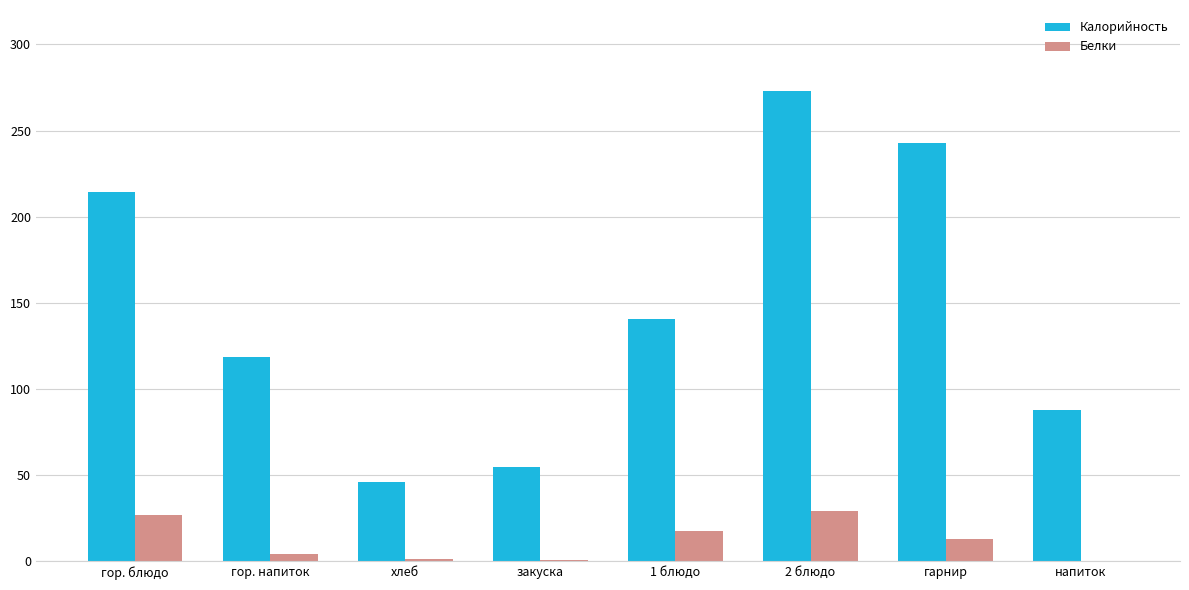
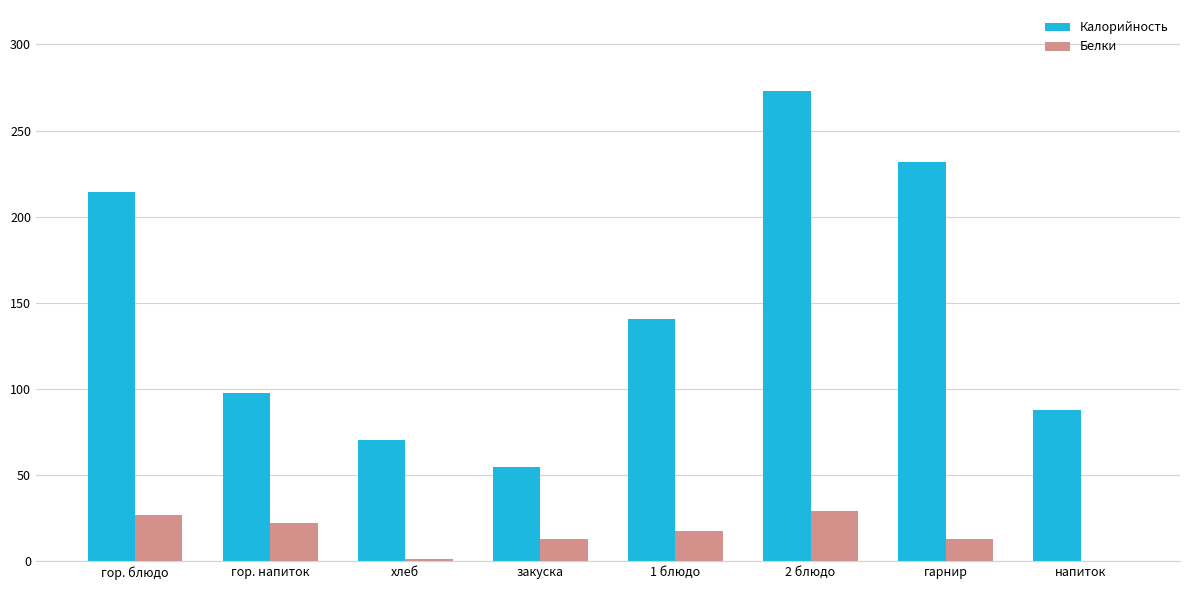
Калорийность, гор. напиток: 119 -> 98
Белки, гор. напиток: 4 -> 23
Калорийность, хлеб: 46 -> 70
Белки, закуска: 1 -> 13
Калорийность, гарнир: 243 -> 232
